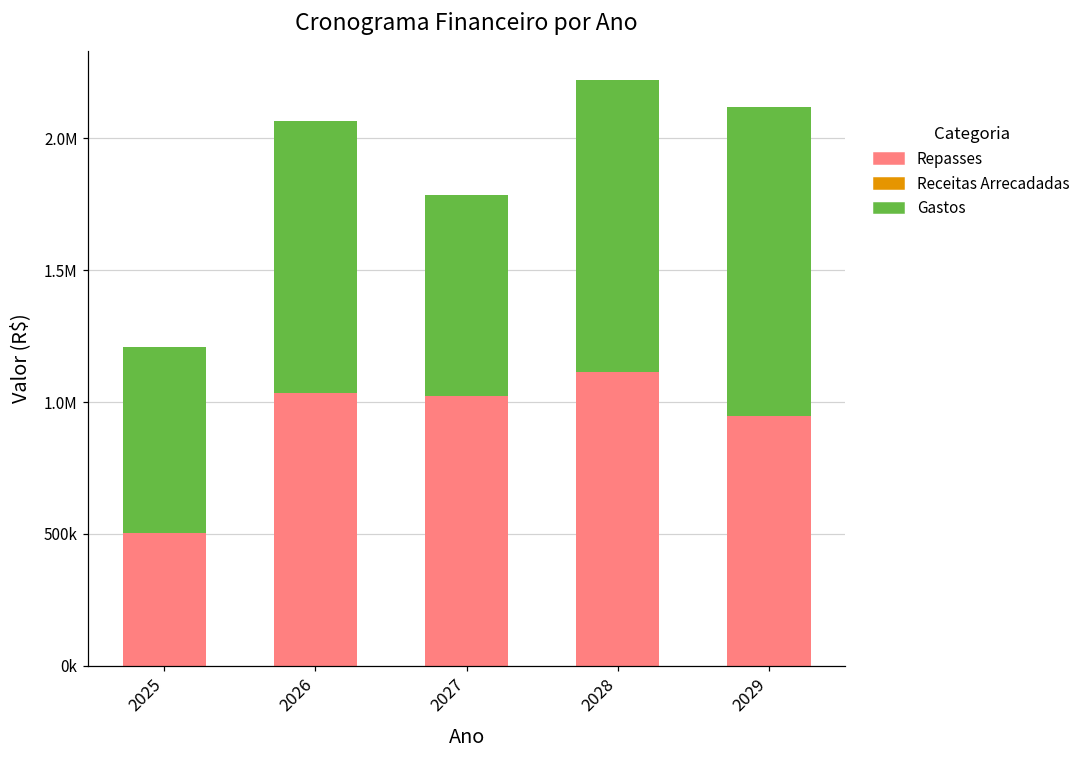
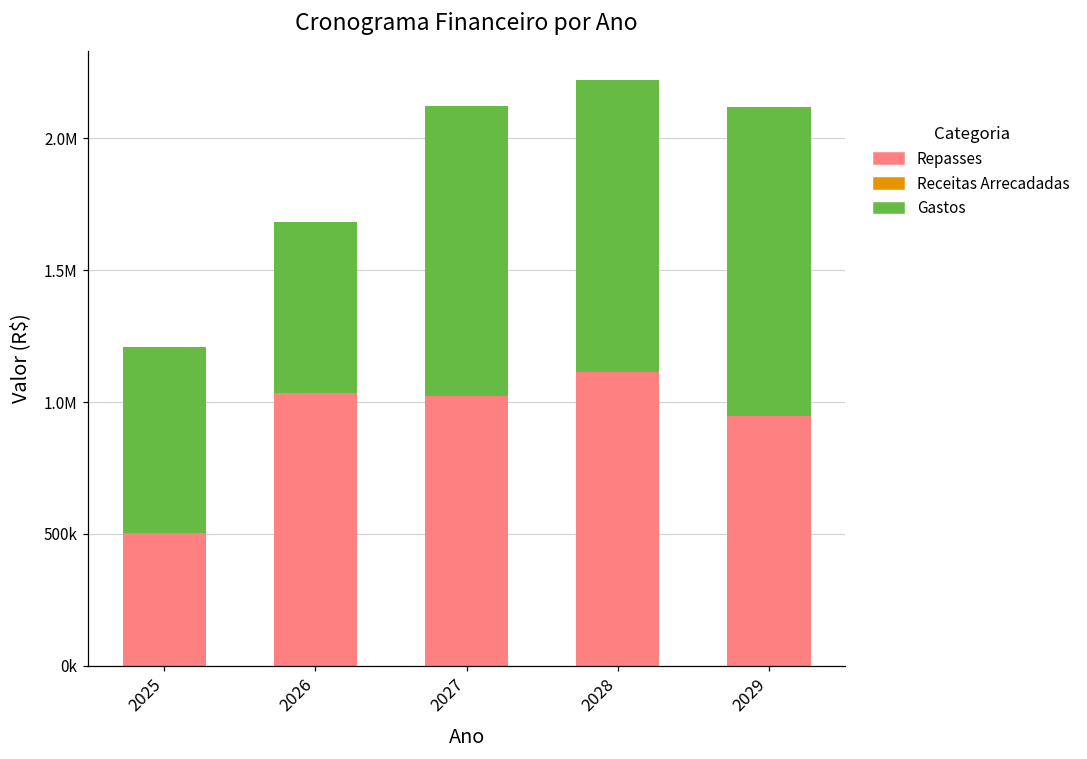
Gastos, 2026: 1030000 -> 650000
Gastos, 2027: 760000 -> 1100000
